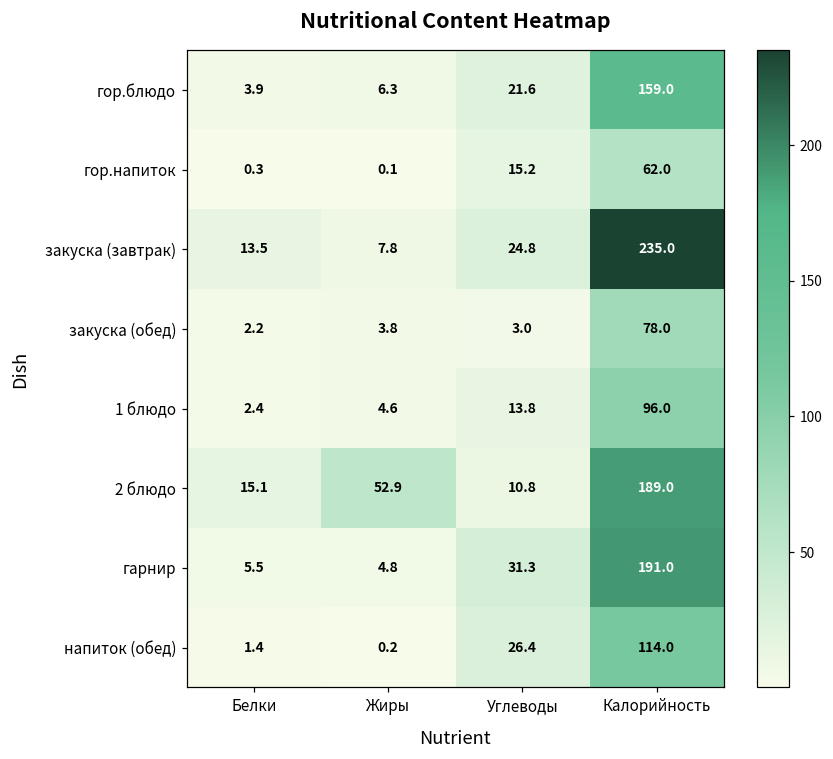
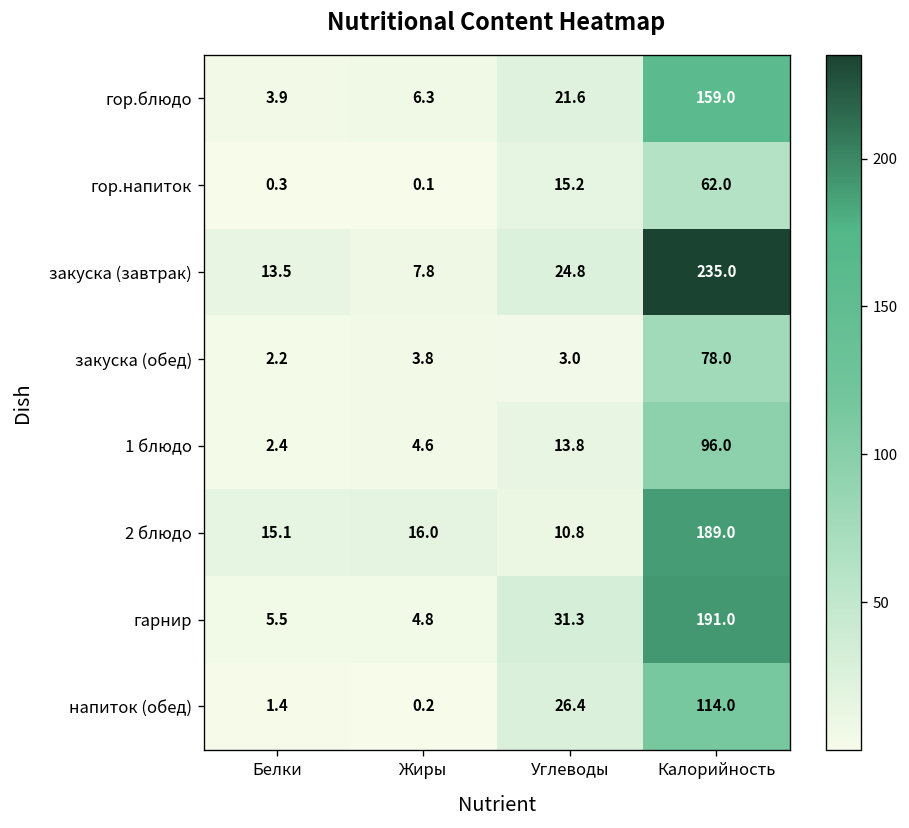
2 блюдо, Жиры: 52.9 -> 16.0
